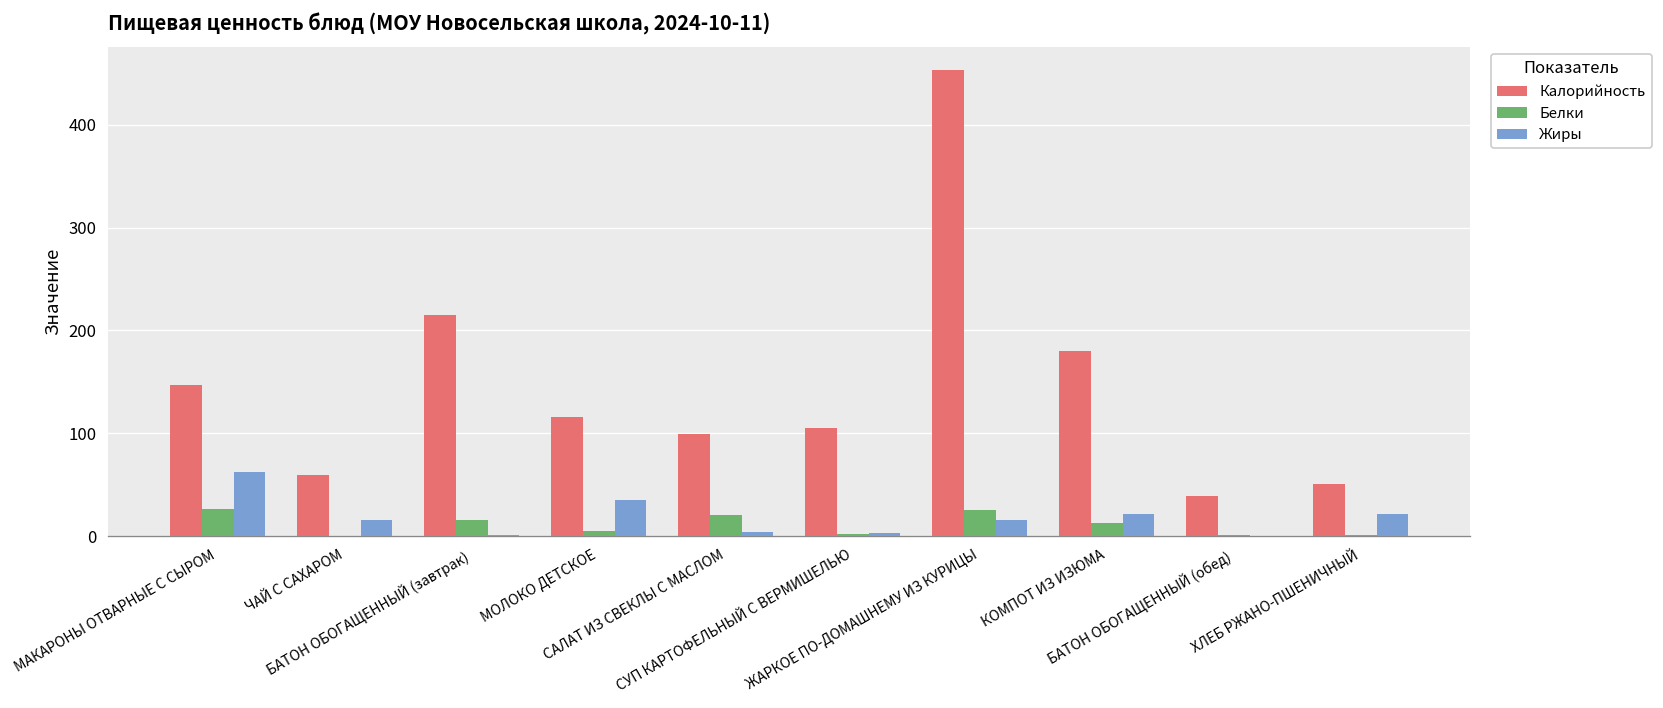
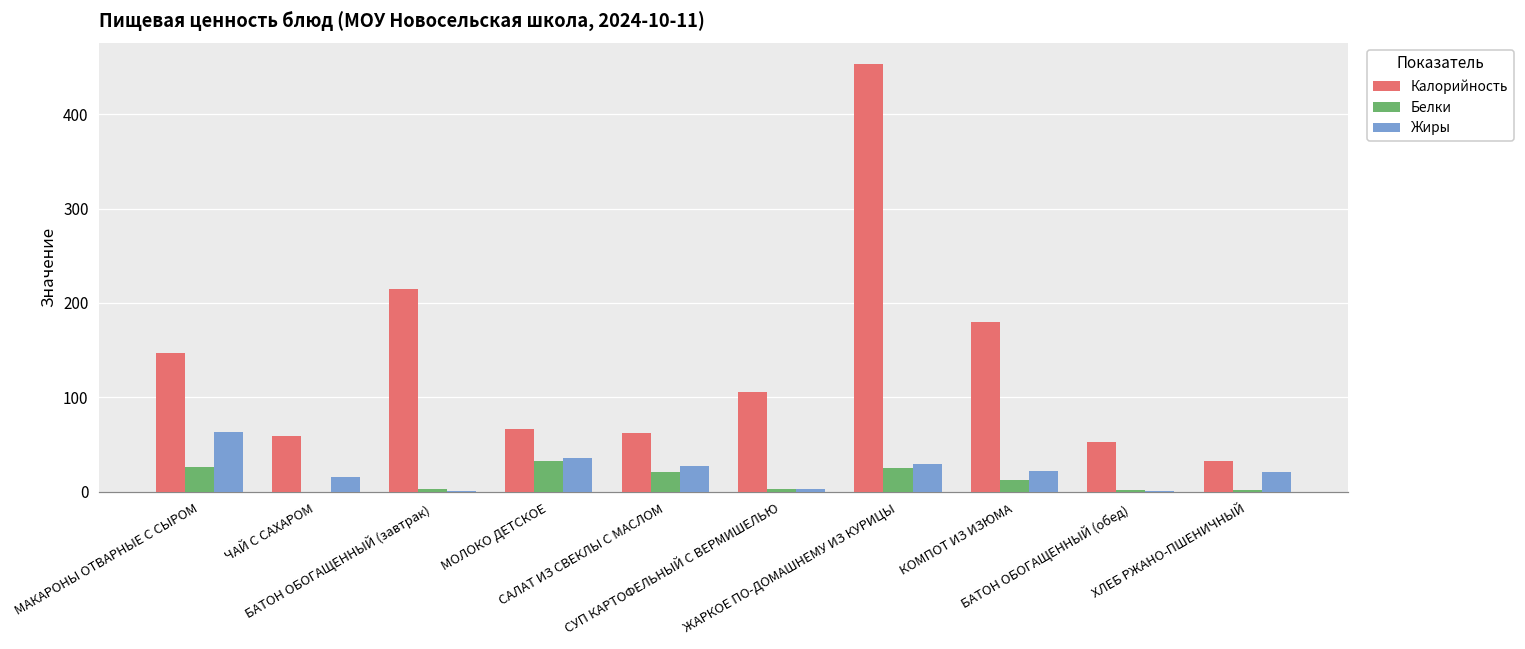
Белки, БАТОН ОБОГАЩЕННЫЙ (завтрак): 20 -> 0
Калорийность, МОЛОКО ДЕТСКОЕ: 120 -> 70
Белки, МОЛОКО ДЕТСКОЕ: 10 -> 30
Калорийность, САЛАТ ИЗ СВЕКЛЫ С МАСЛОМ: 100 -> 60
Жиры, САЛАТ ИЗ СВЕКЛЫ С МАСЛОМ: 0 -> 30
Жиры, ЖАРКОЕ ПО-ДОМАШНЕМУ ИЗ КУРИЦЫ: 20 -> 30
Калорийность, БАТОН ОБОГАЩЕННЫЙ (обед): 40 -> 50
Калорийность, ХЛЕБ РЖАНО-ПШЕНИЧНЫЙ: 50 -> 30
